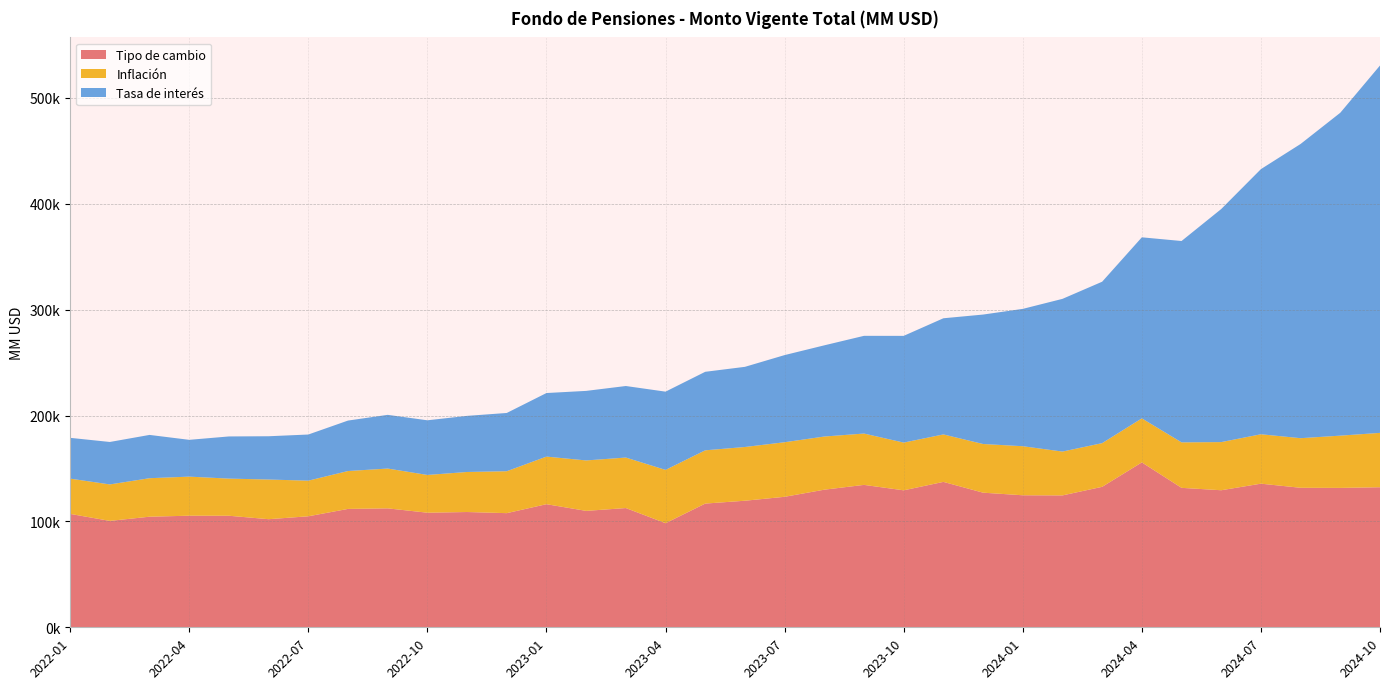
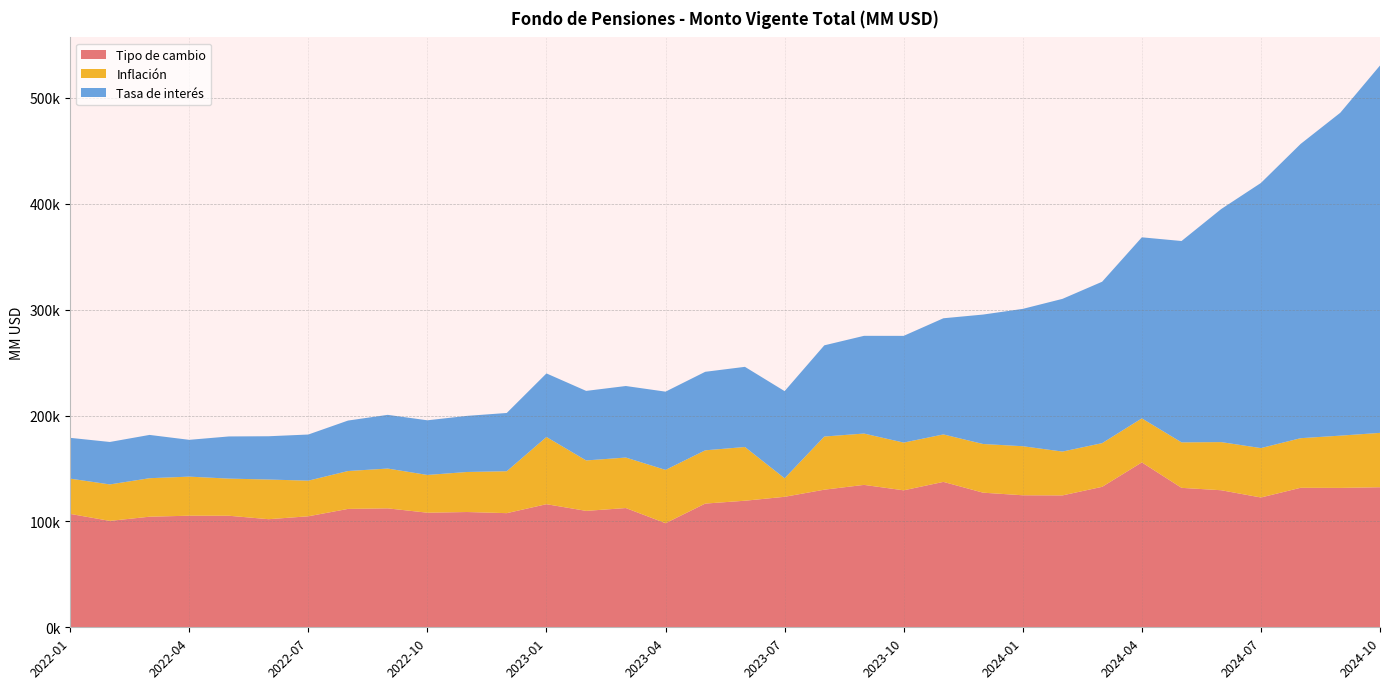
Inflación, 2023-01: 45000 -> 63000
Inflación, 2023-07: 52000 -> 18000
Tipo de cambio, 2024-07: 136000 -> 123000
